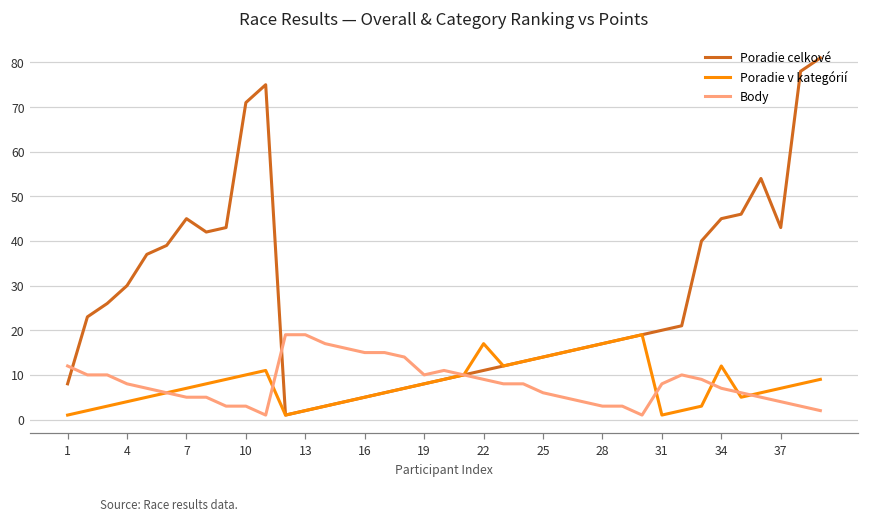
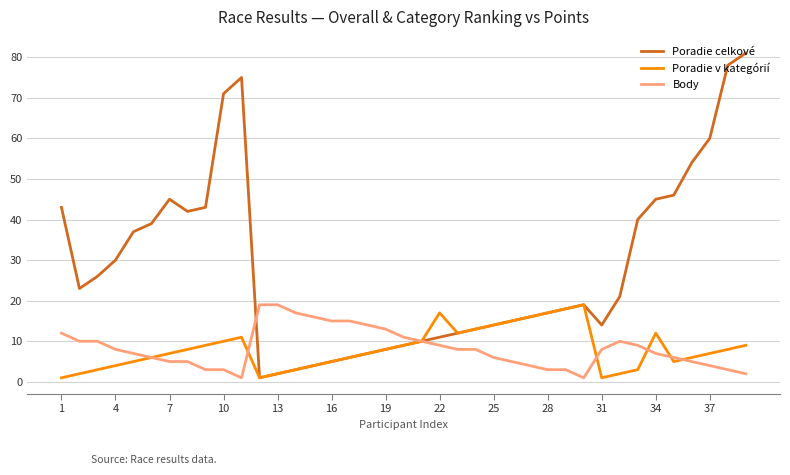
Poradie celkové, 1: 8 -> 43
Body, 19: 10 -> 13
Poradie celkové, 31: 20 -> 14
Poradie celkové, 37: 43 -> 60
